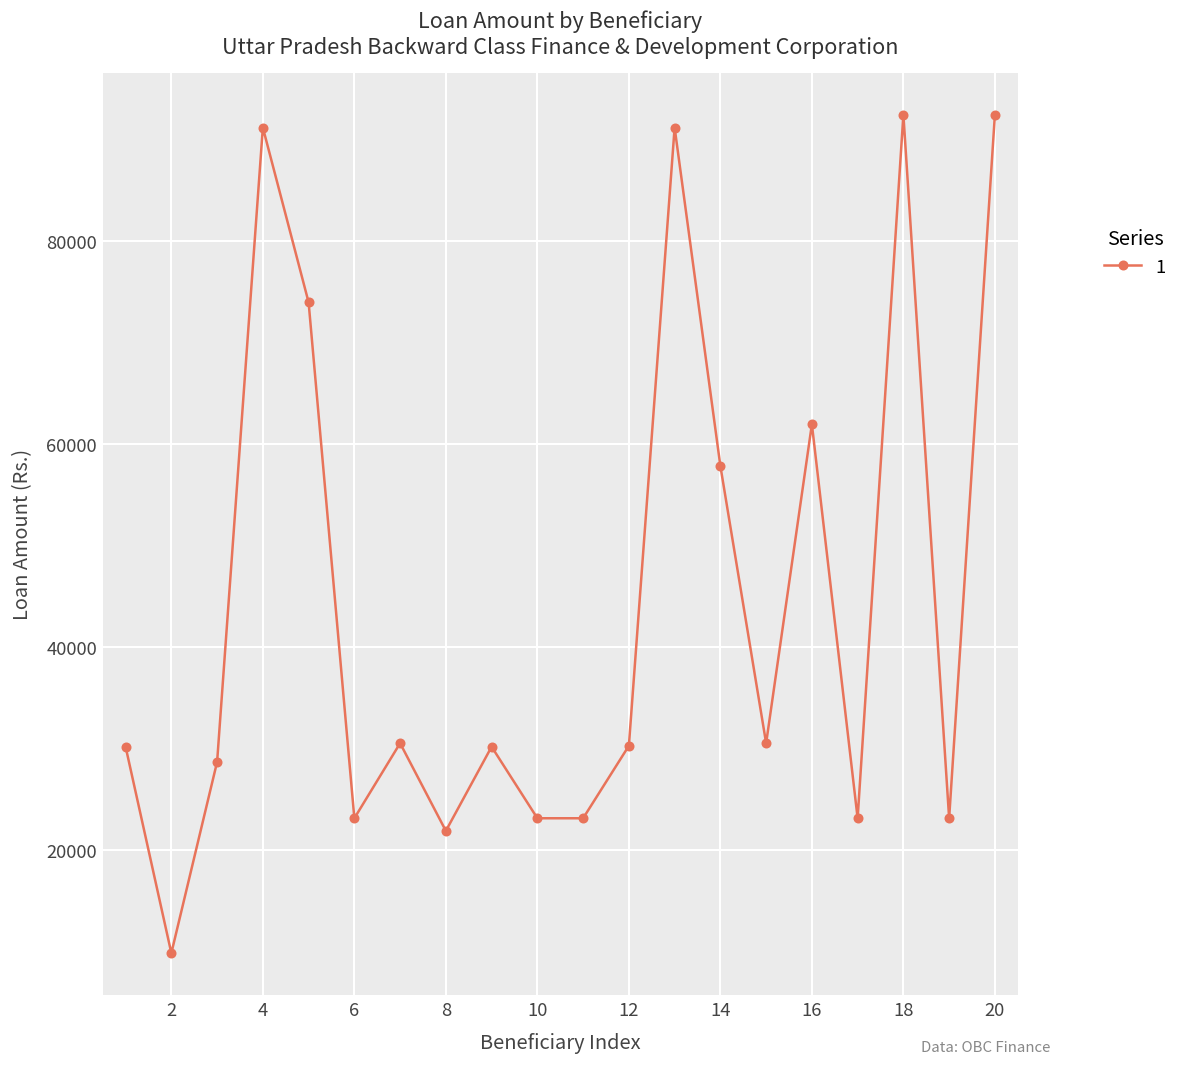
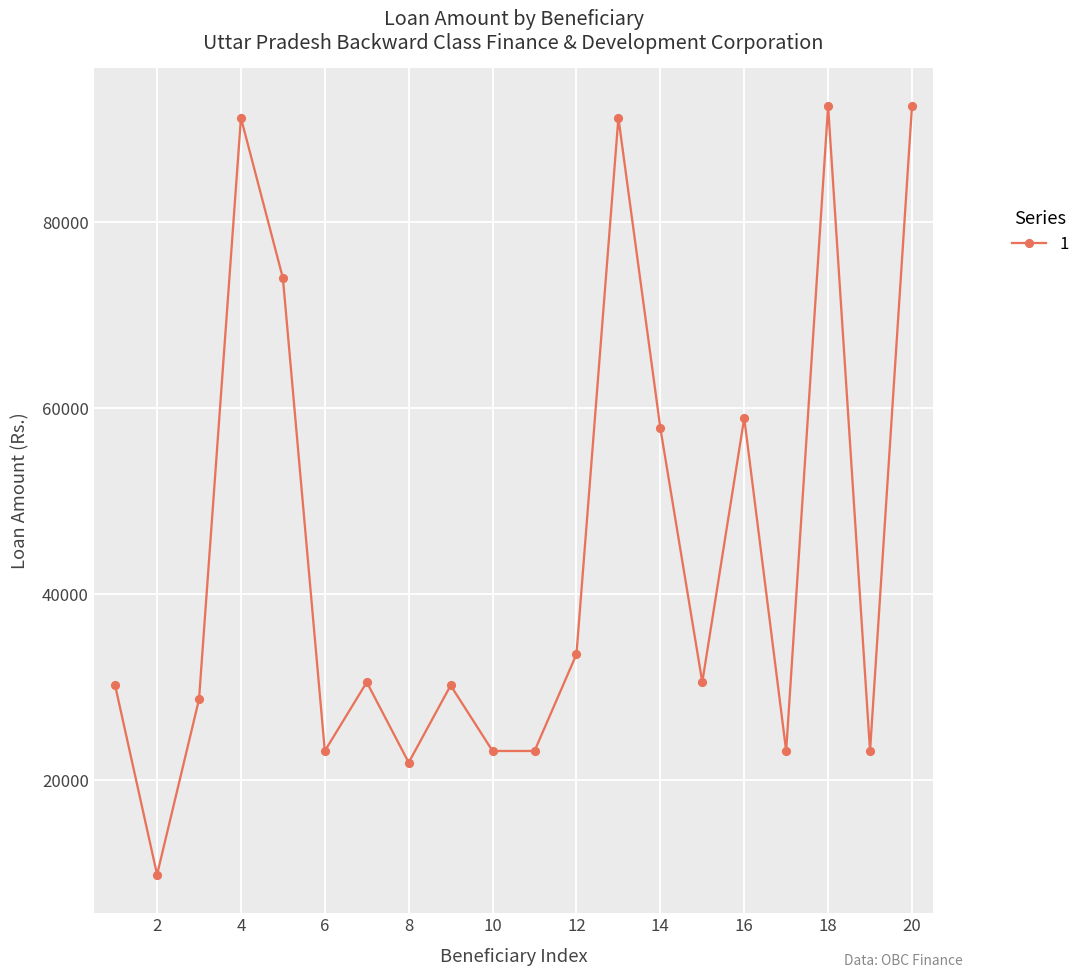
12: 30000 -> 34000
16: 62000 -> 59000
